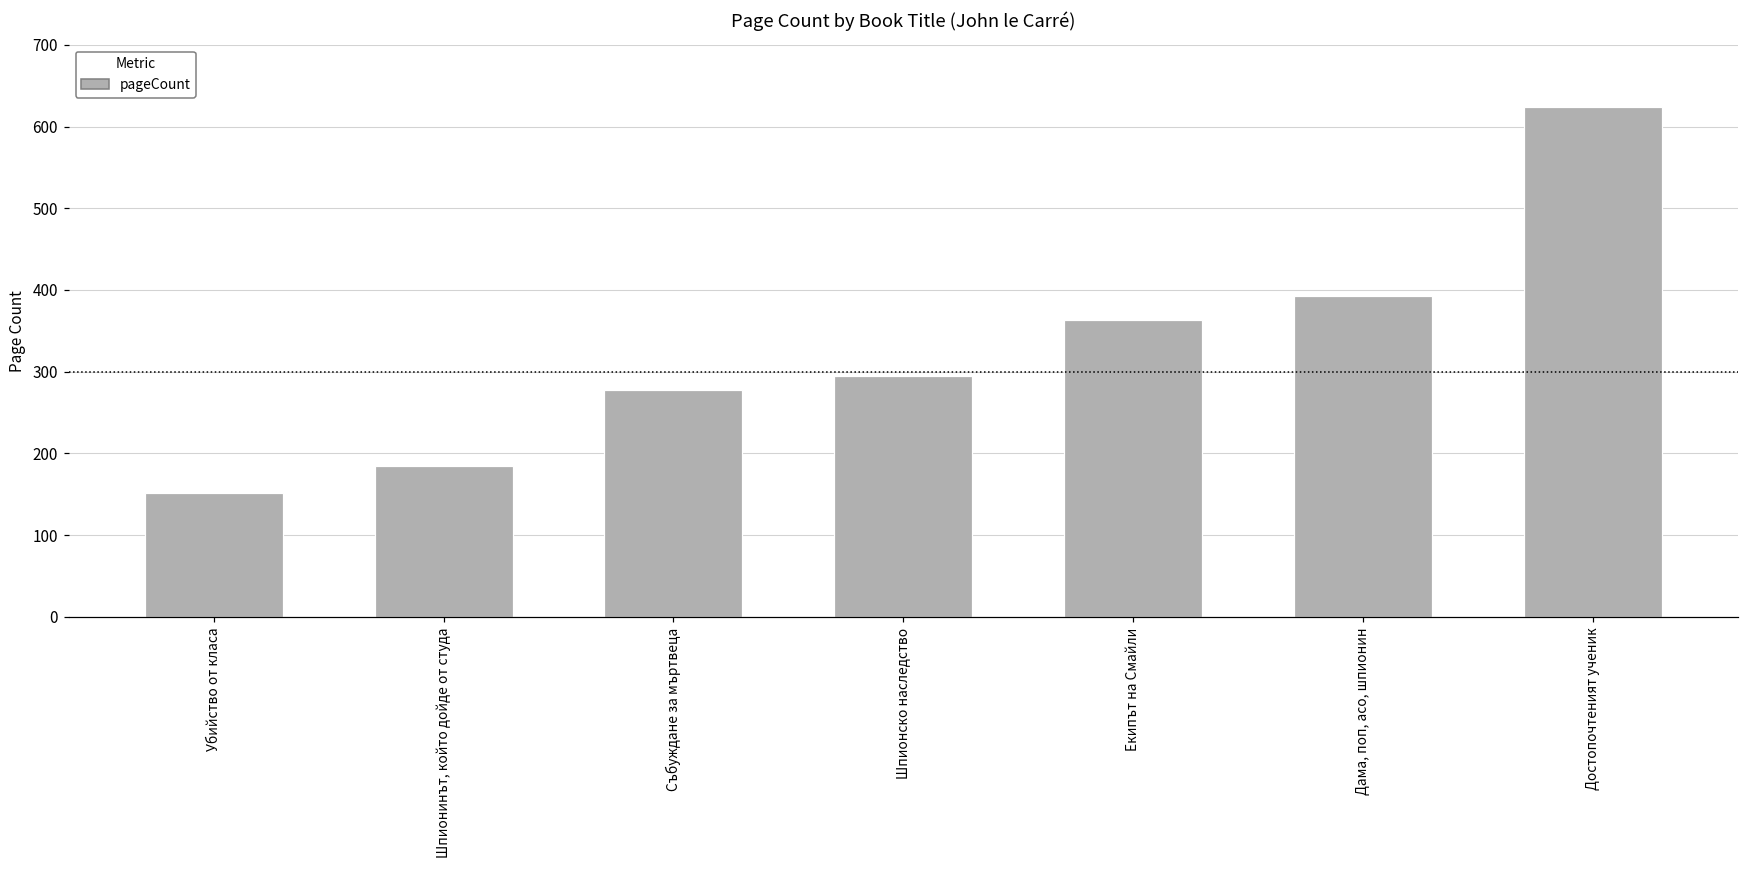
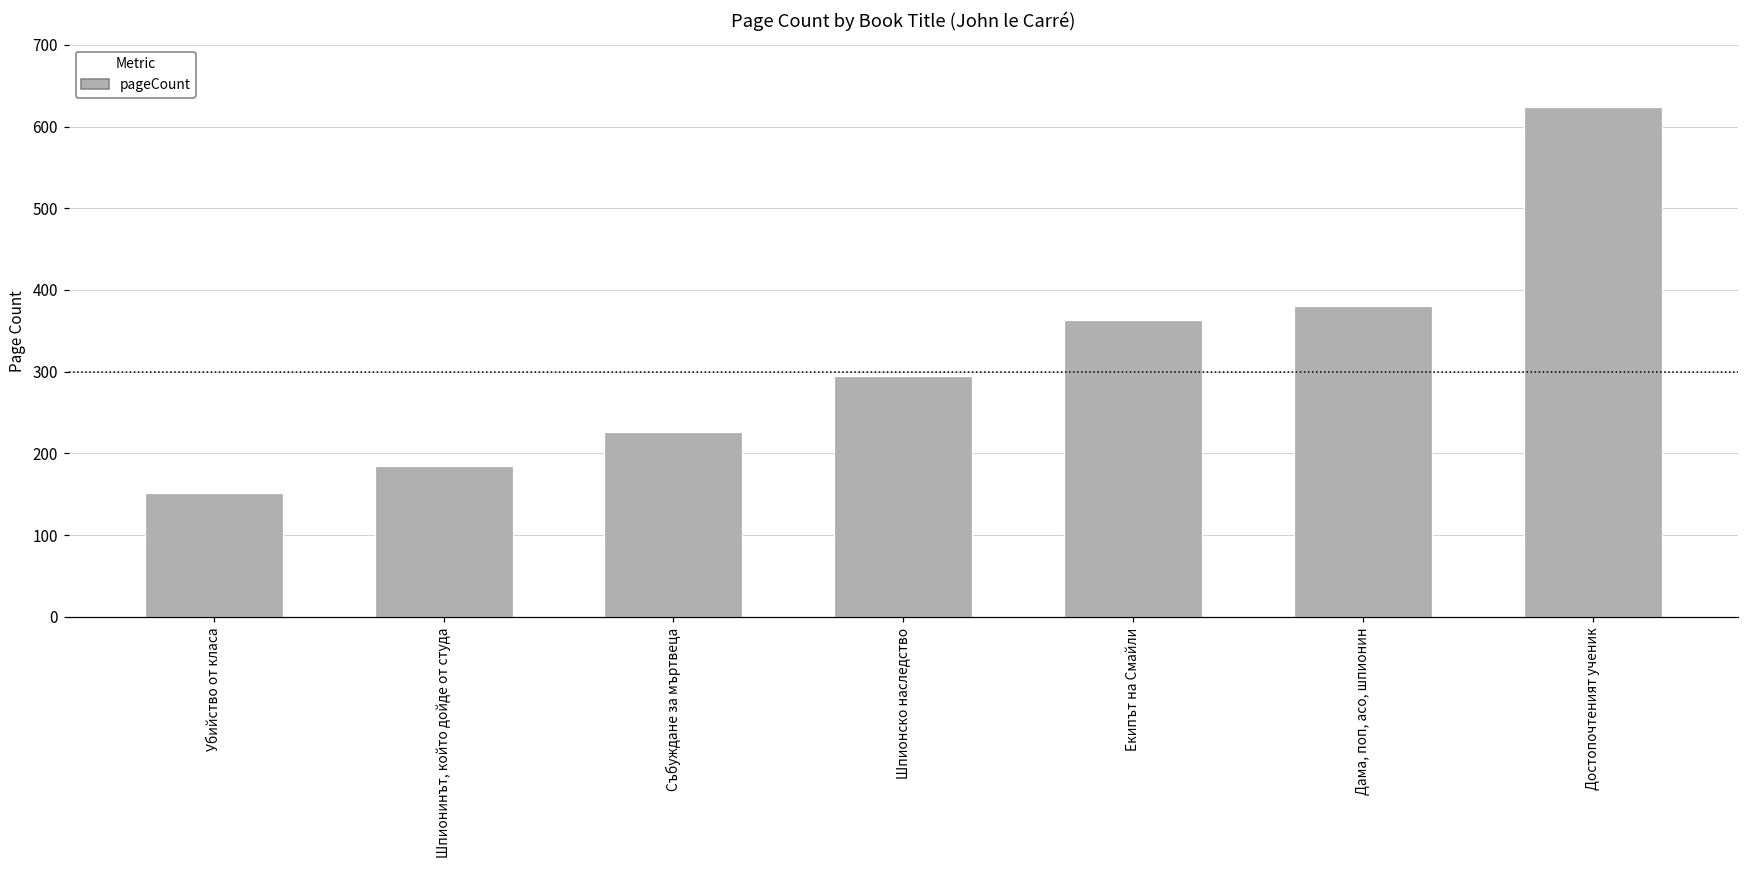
Събуждане за мъртвеца: 280 -> 230
Дама, поп, асо, шпионин: 390 -> 380
